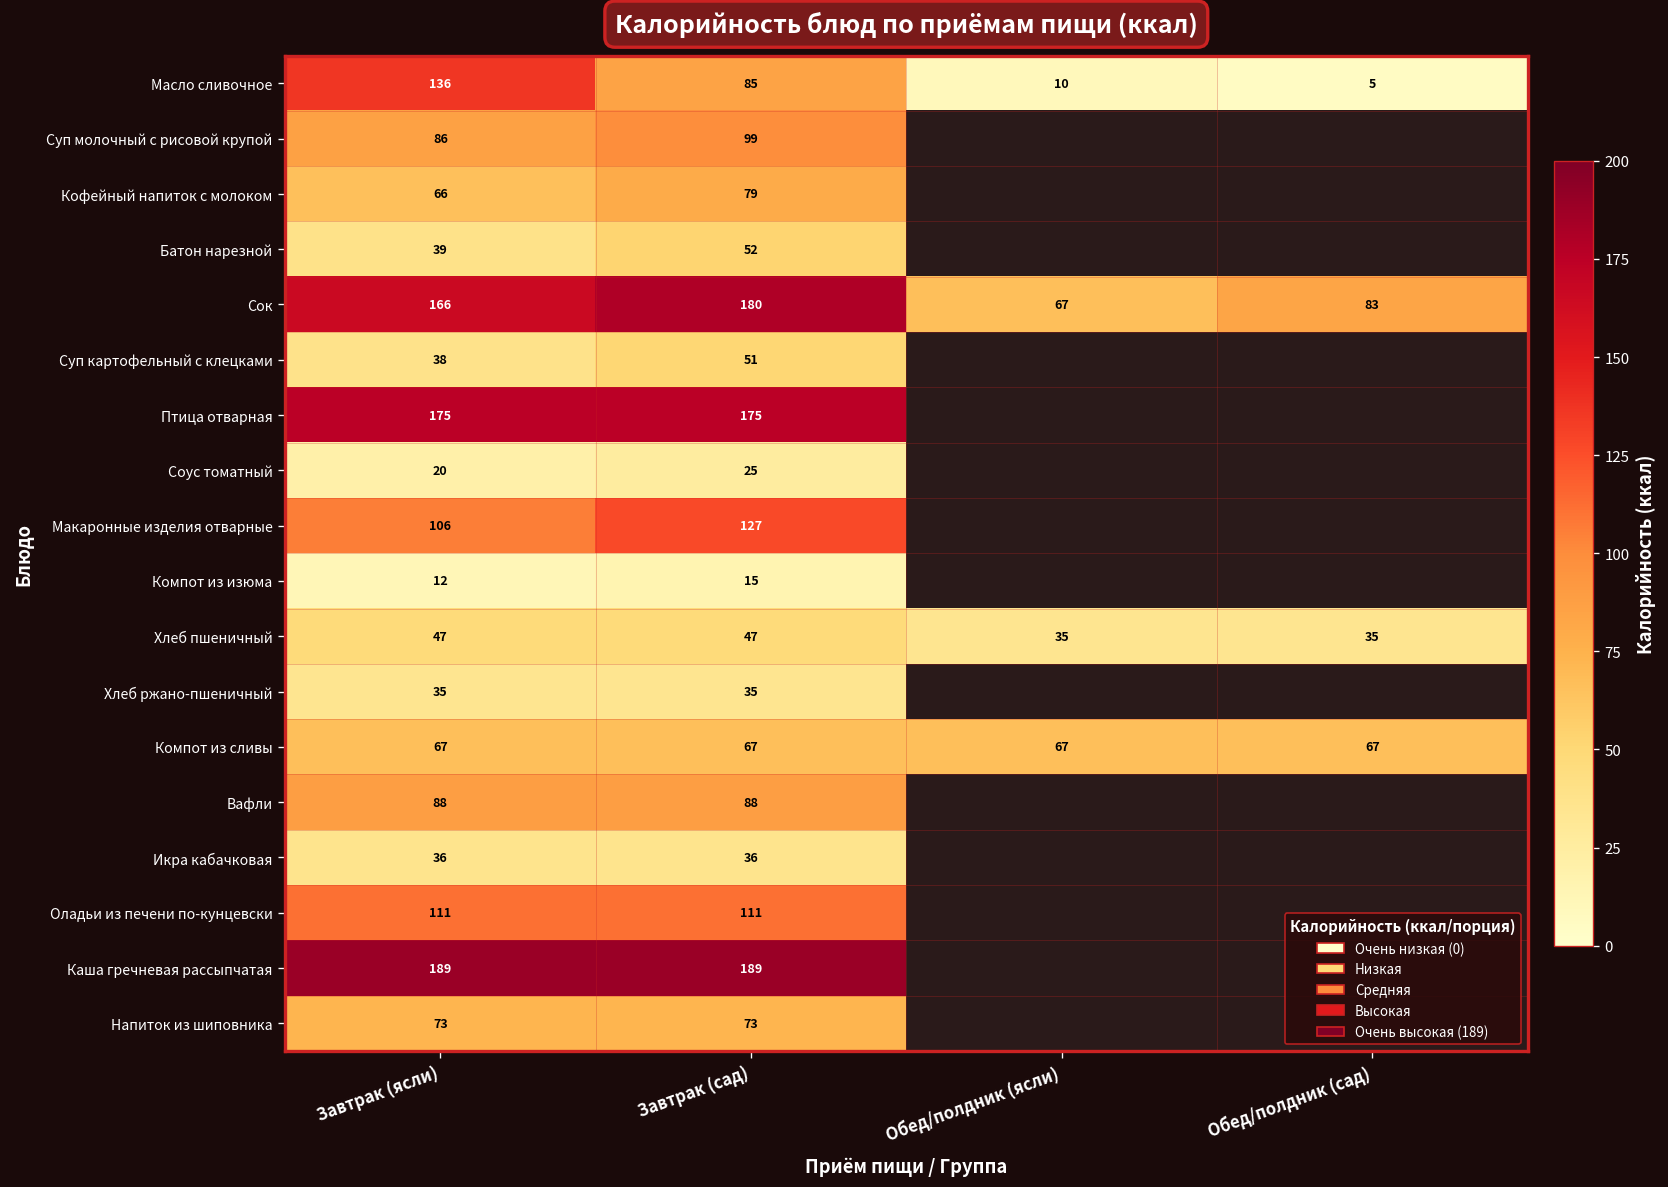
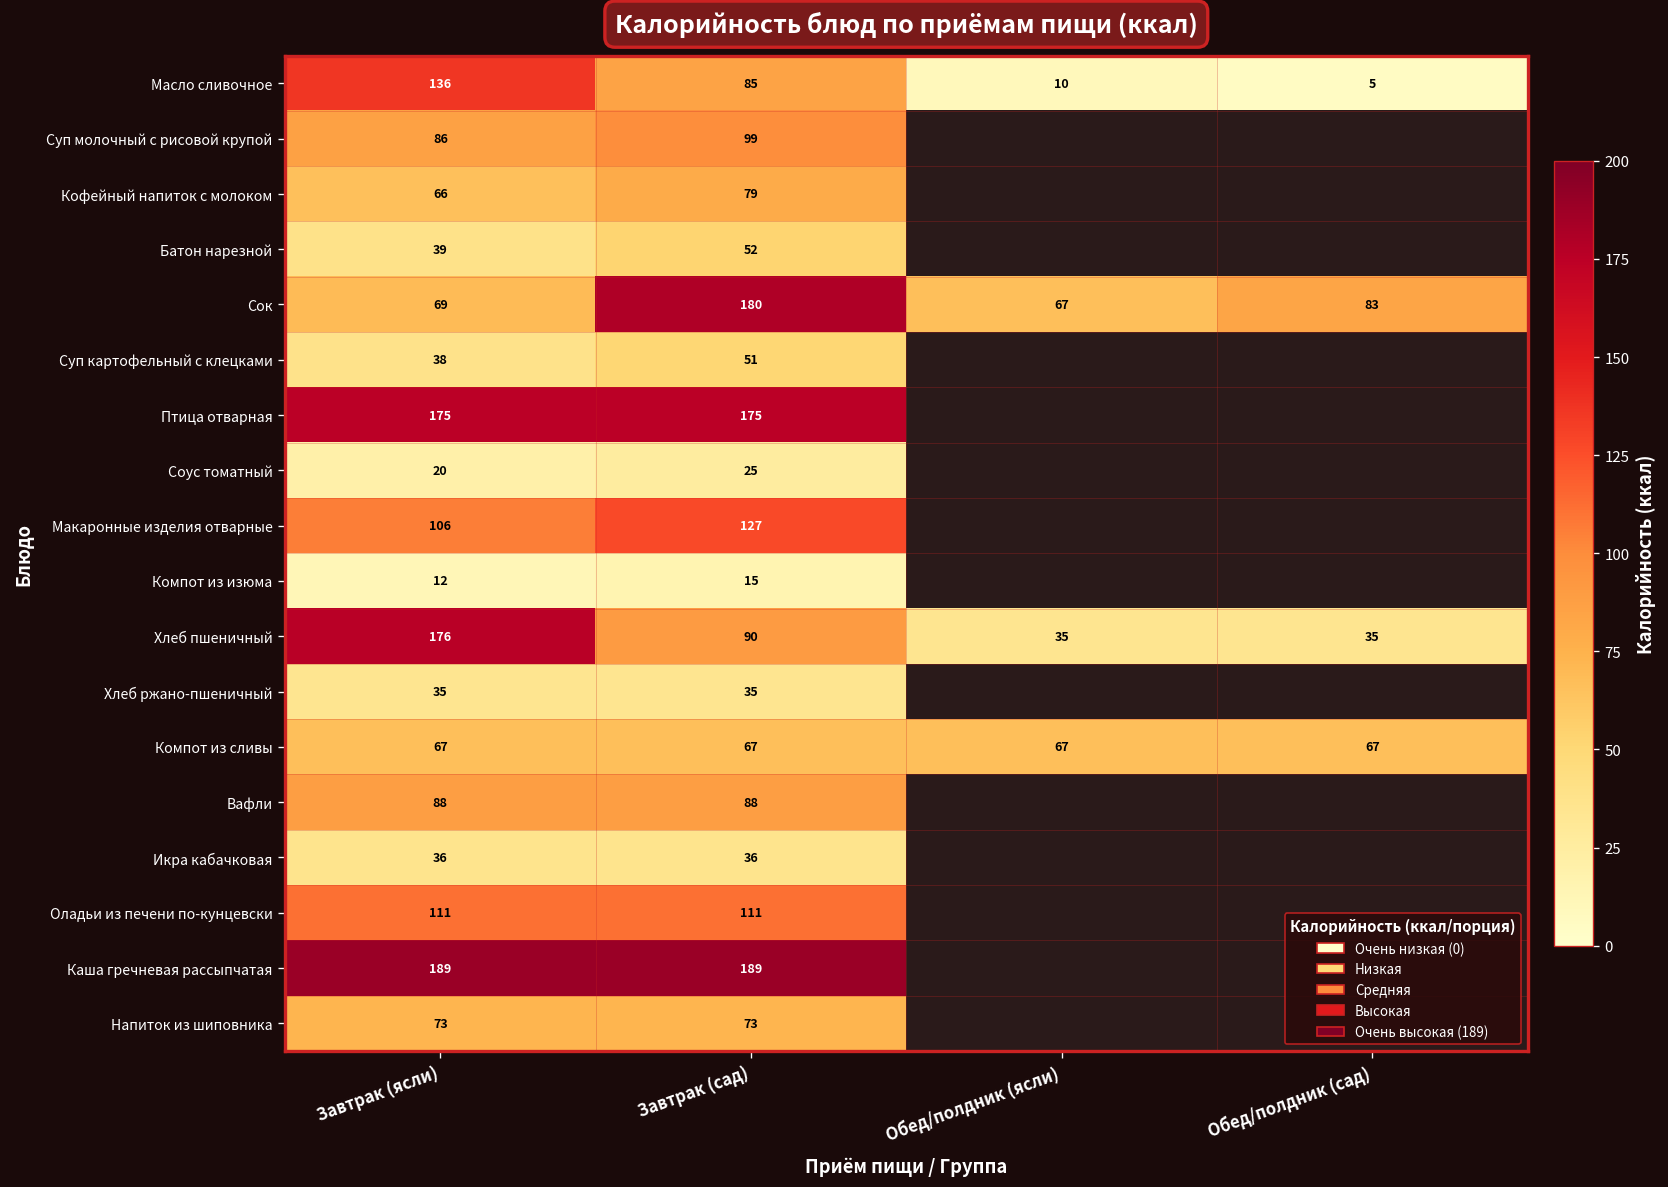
Сок, Завтрак (ясли): 166 -> 69
Хлеб пшеничный, Завтрак (ясли): 47 -> 176
Хлеб пшеничный, Завтрак (сад): 47 -> 90
